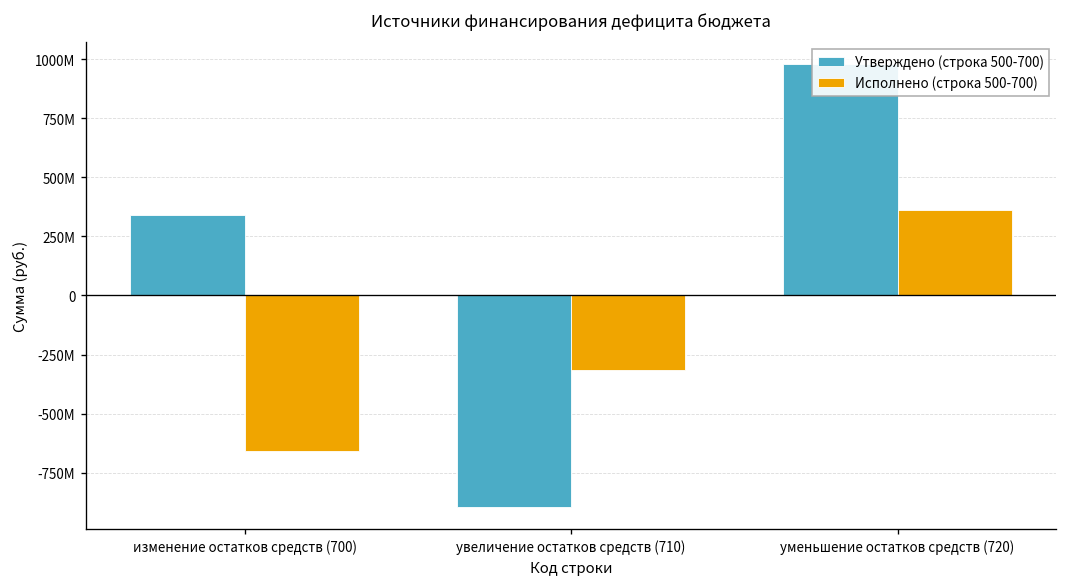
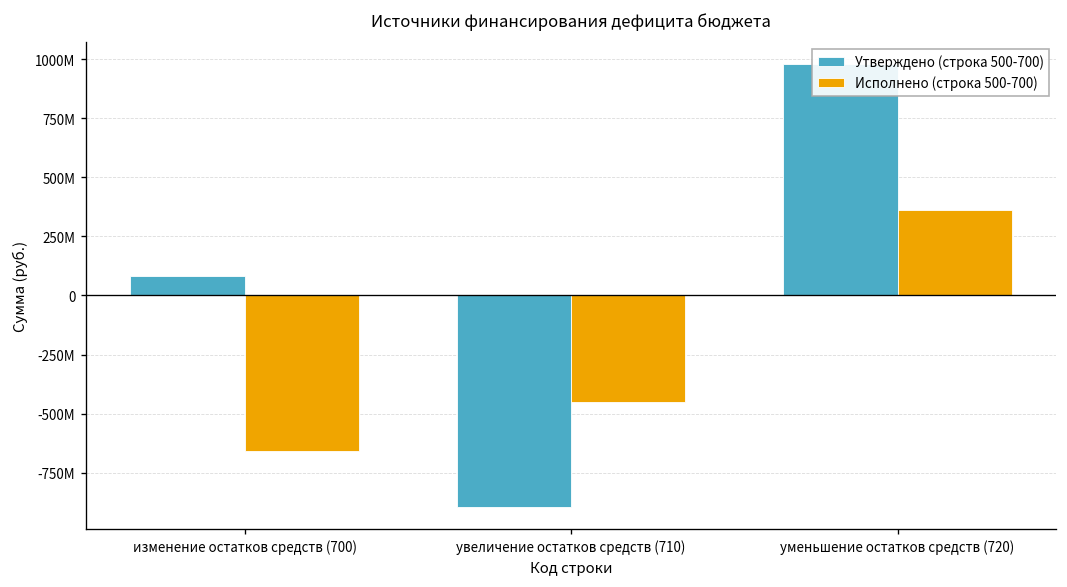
Утверждено (строка 500-700), изменение остатков средств (700): 340000000 -> 80000000
Исполнено (строка 500-700), увеличение остатков средств (710): -310000000 -> -450000000
